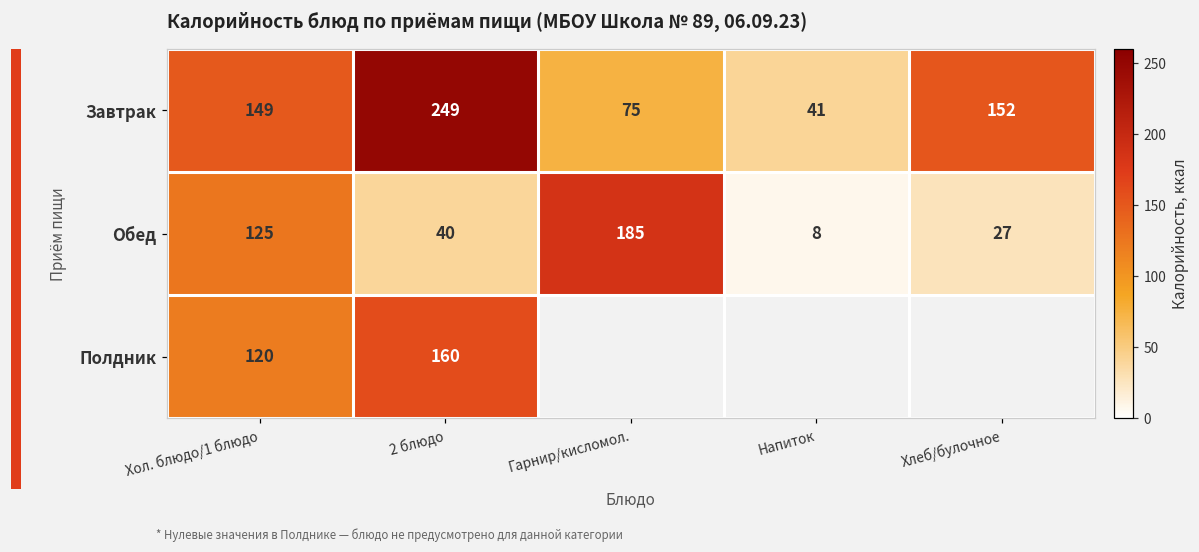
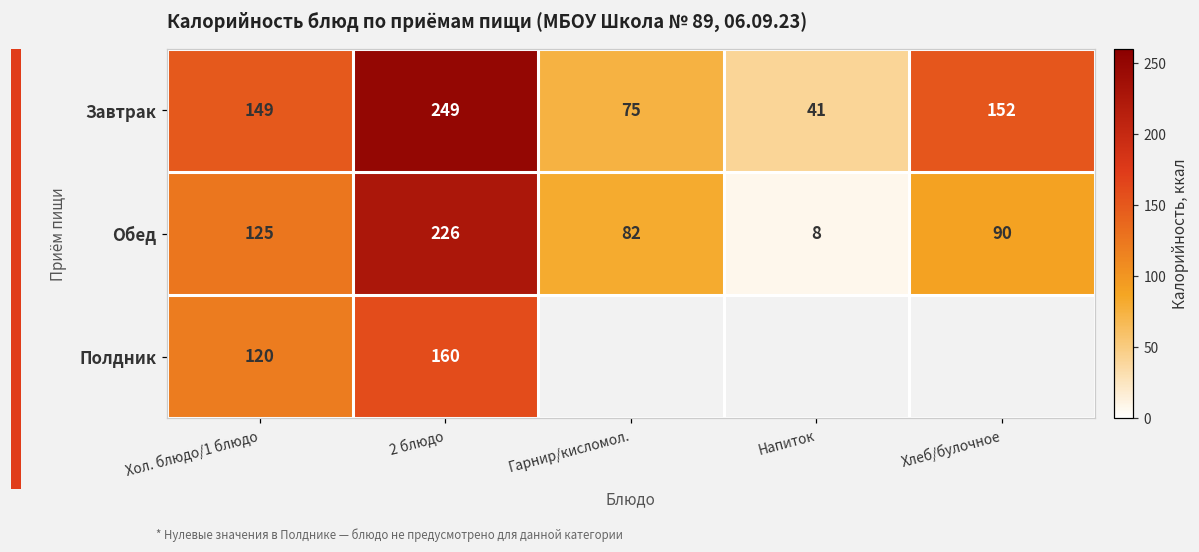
Обед, 2 блюдо: 40 -> 226
Обед, Гарнир/кисломол.: 185 -> 82
Обед, Хлеб/булочное: 27 -> 90
